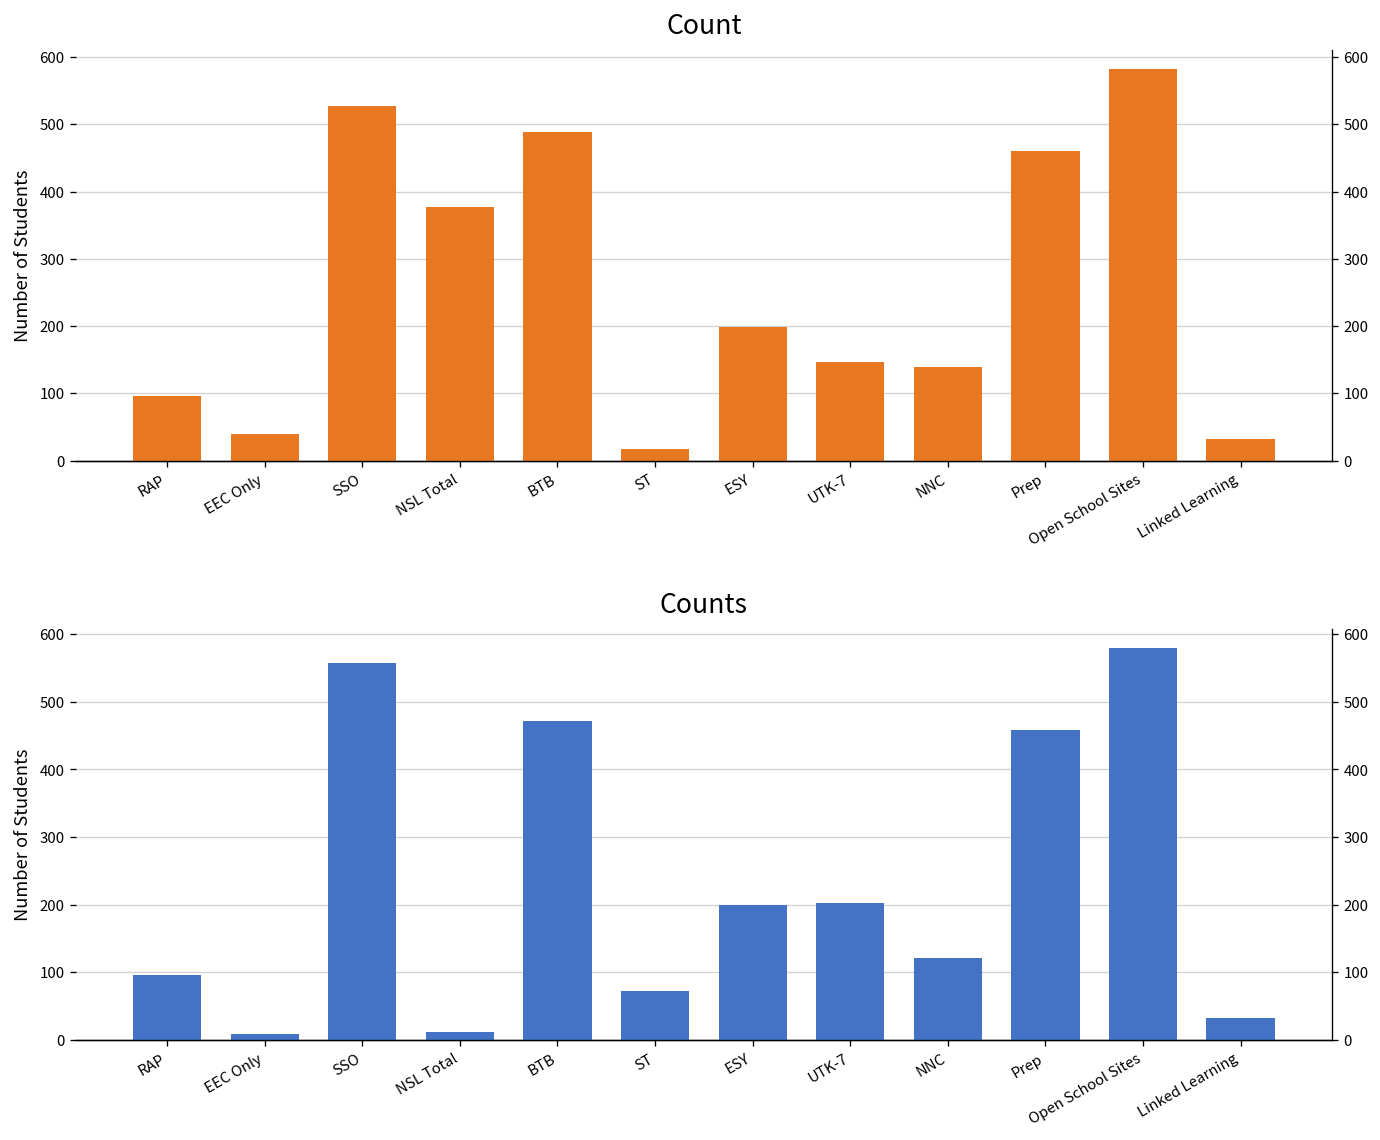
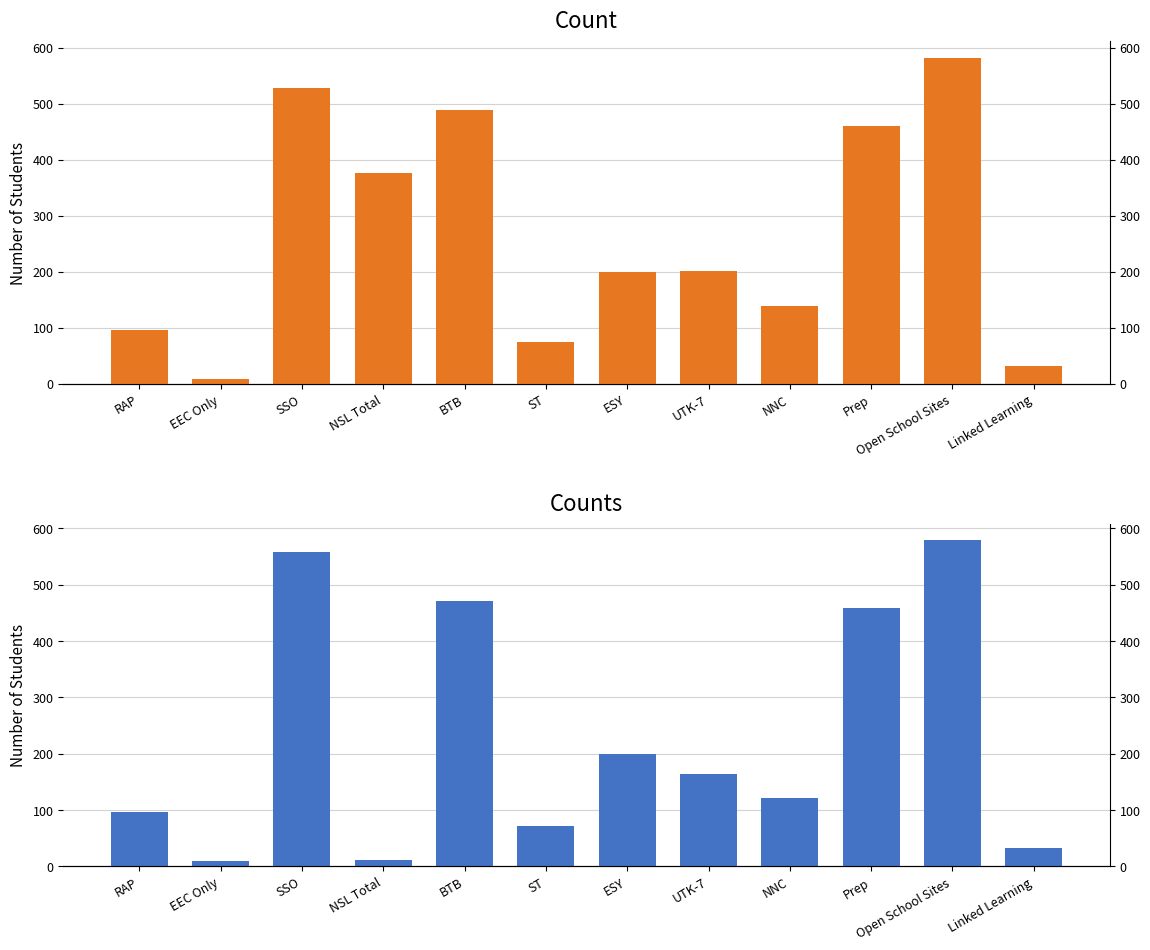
Count, EEC Only: 40 -> 10
Count, ST: 20 -> 80
Count, UTK-7: 150 -> 200
Counts, UTK-7: 200 -> 170
